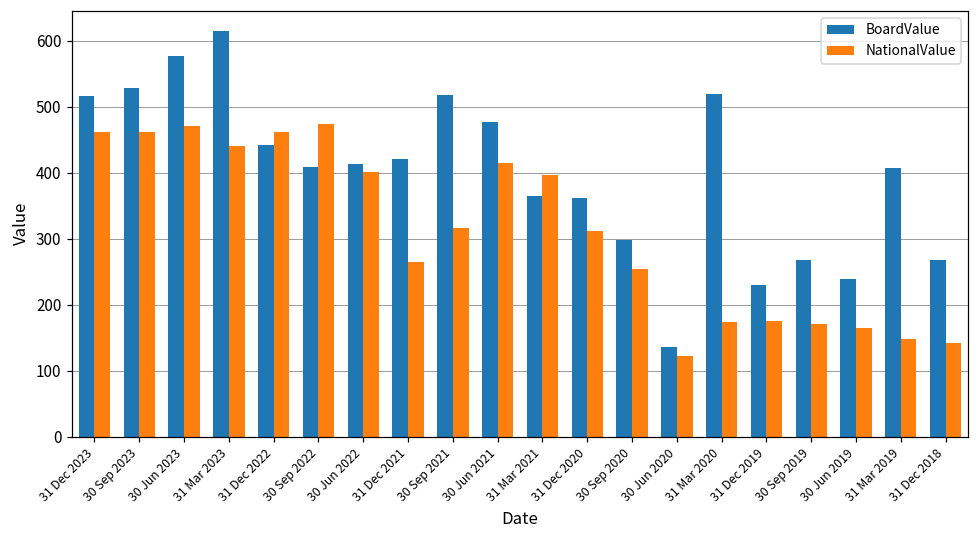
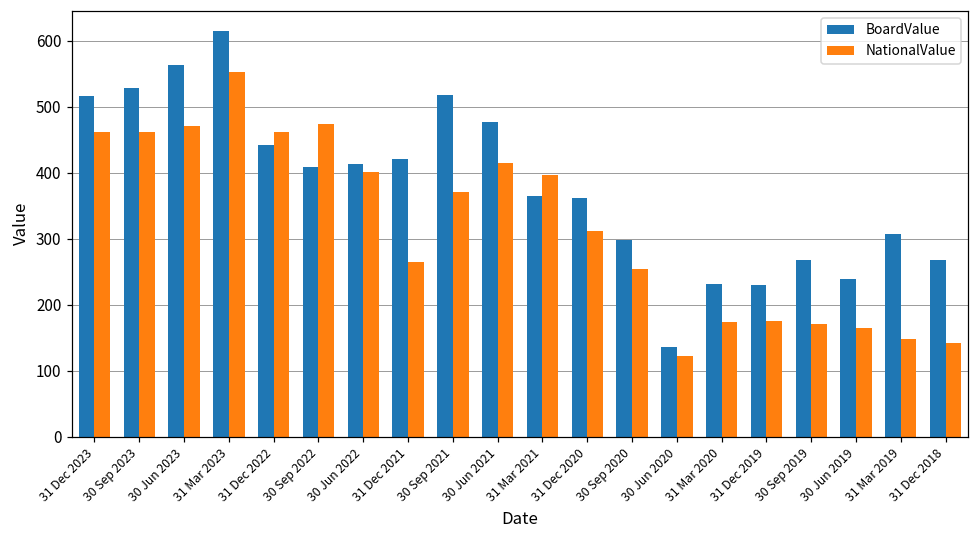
BoardValue, 30 Jun 2023: 580 -> 560
NationalValue, 31 Mar 2023: 440 -> 550
NationalValue, 30 Sep 2021: 320 -> 370
BoardValue, 31 Mar 2020: 520 -> 230
BoardValue, 31 Mar 2019: 410 -> 310
